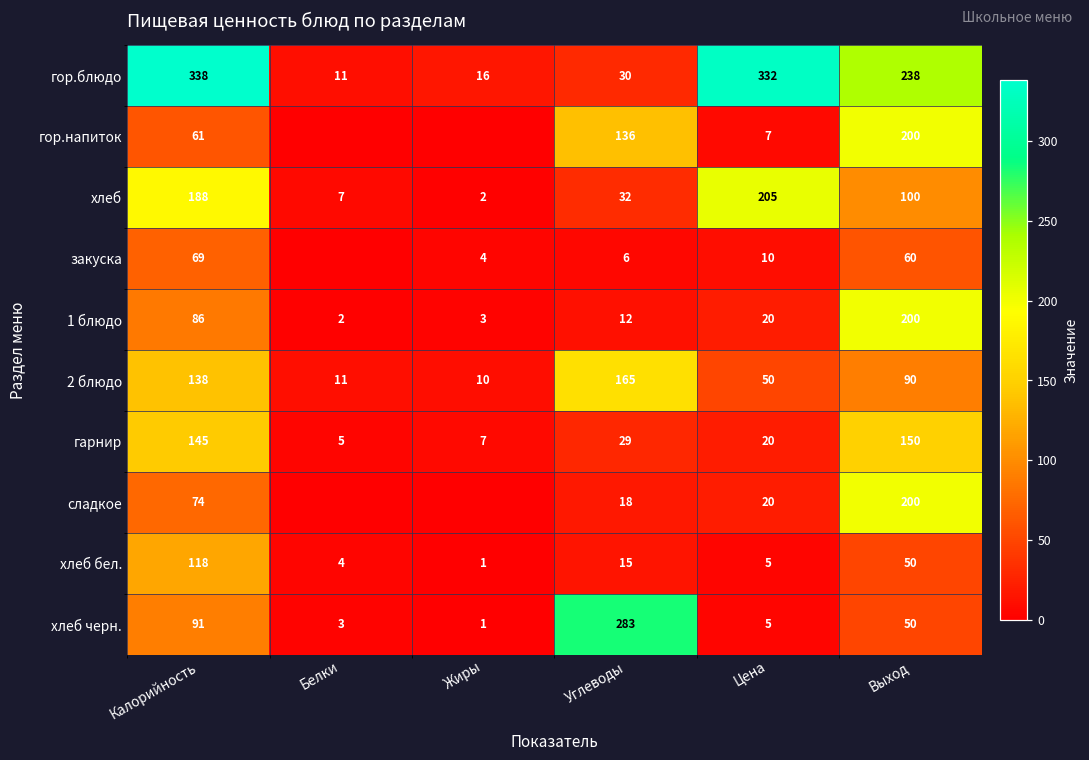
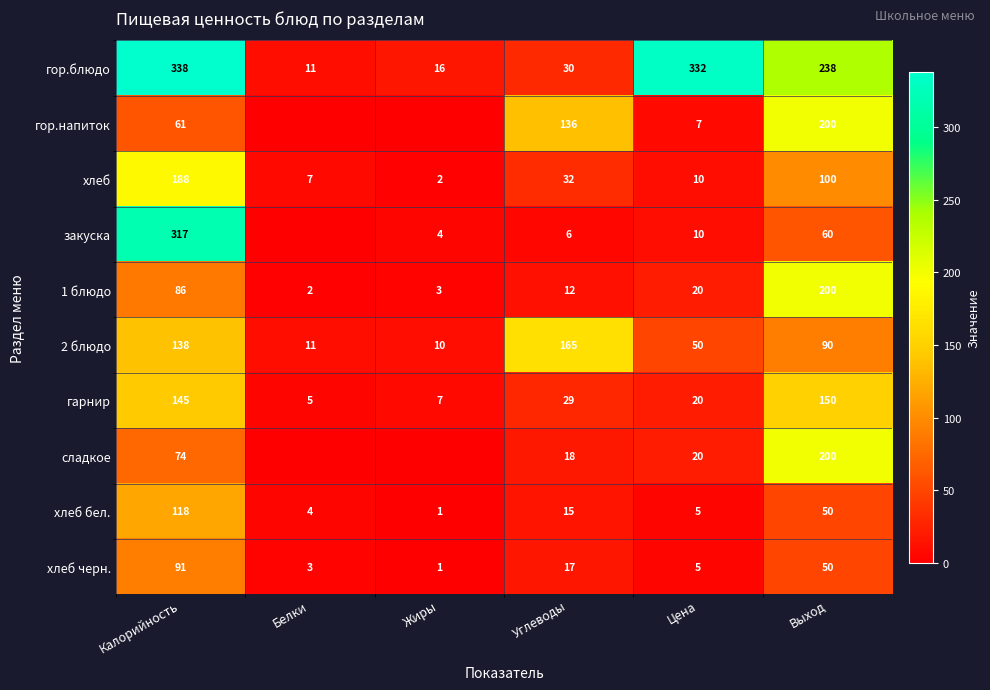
хлеб, Цена: 205 -> 10
закуска, Калорийность: 69 -> 317
хлеб черн., Углеводы: 283 -> 17
